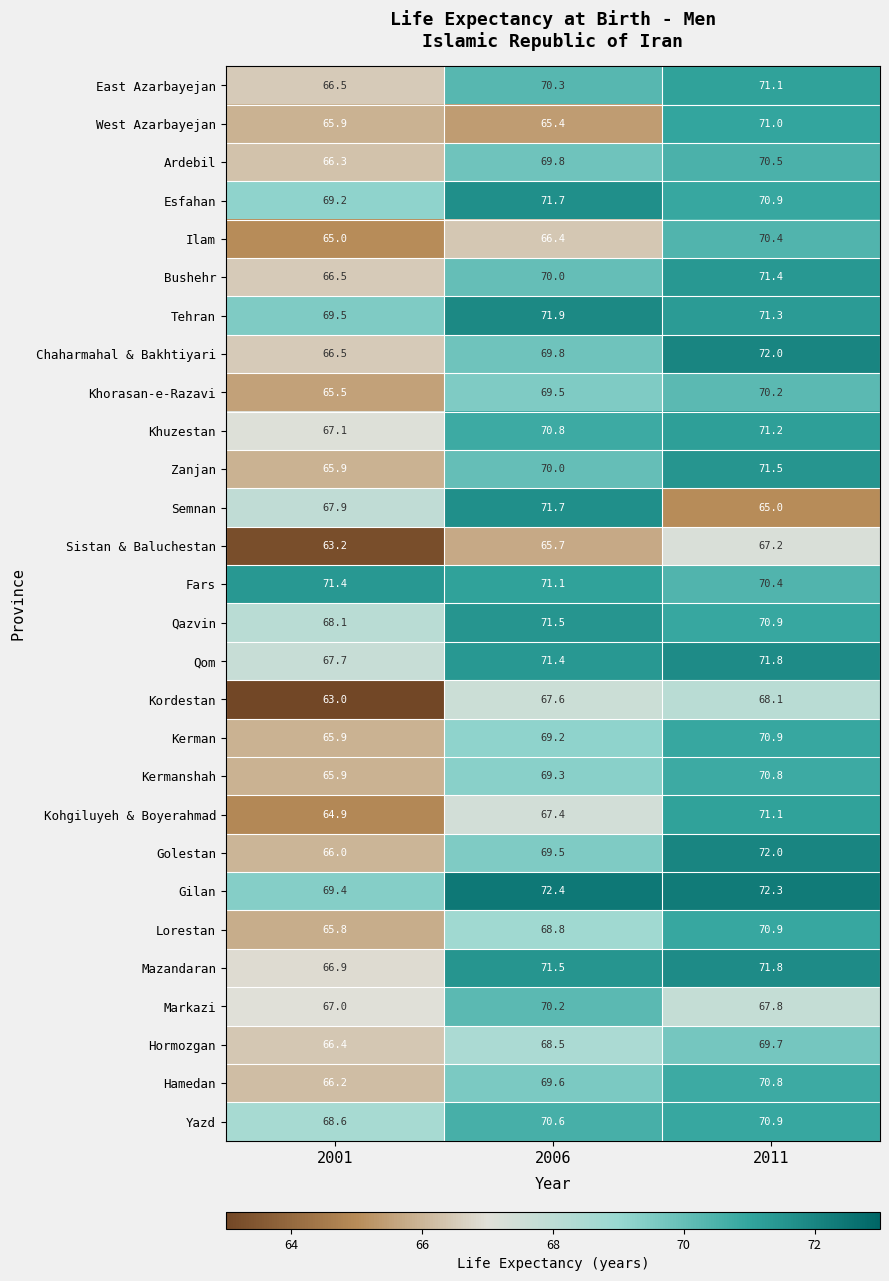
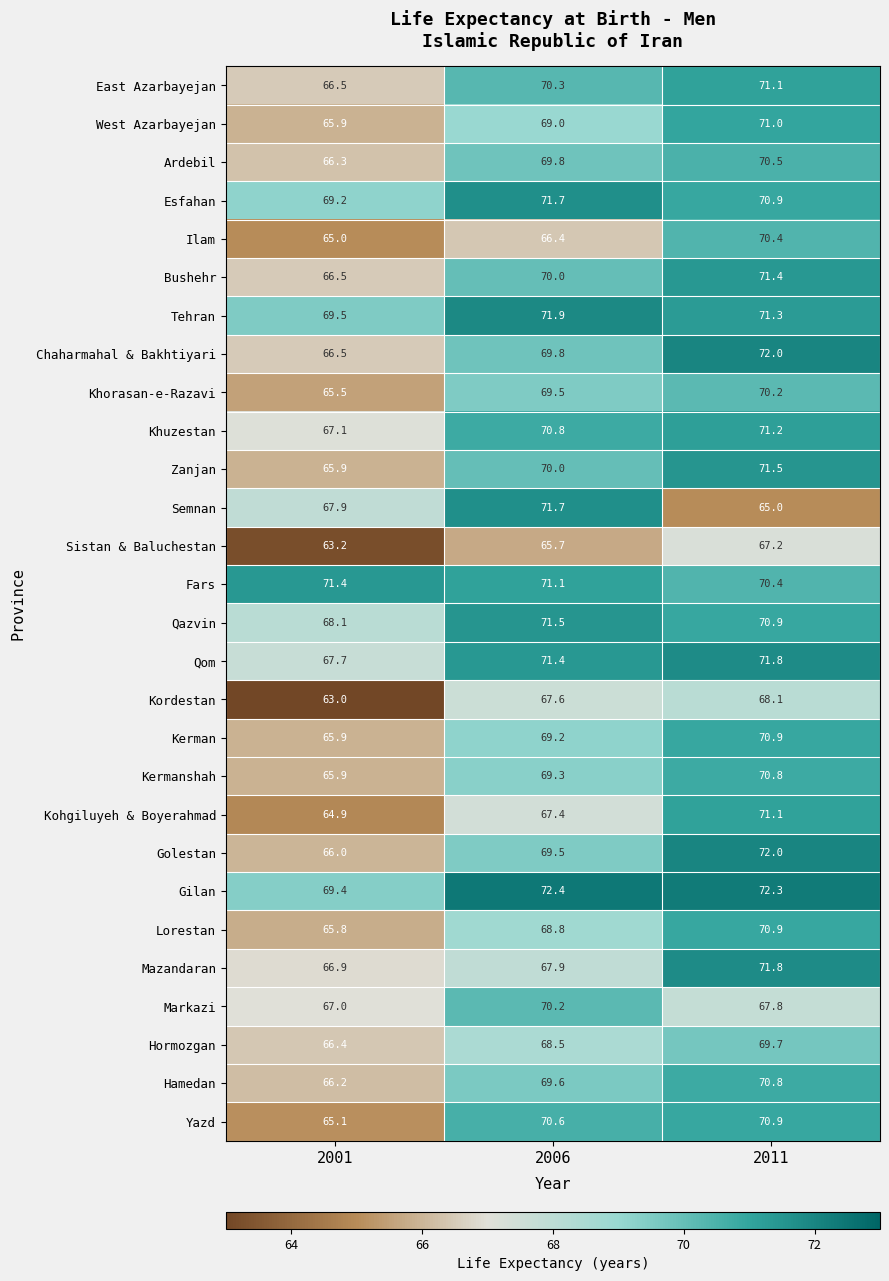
West Azarbayejan, 2006: 65.4 -> 69.0
Mazandaran, 2006: 71.5 -> 67.9
Yazd, 2001: 68.6 -> 65.1
